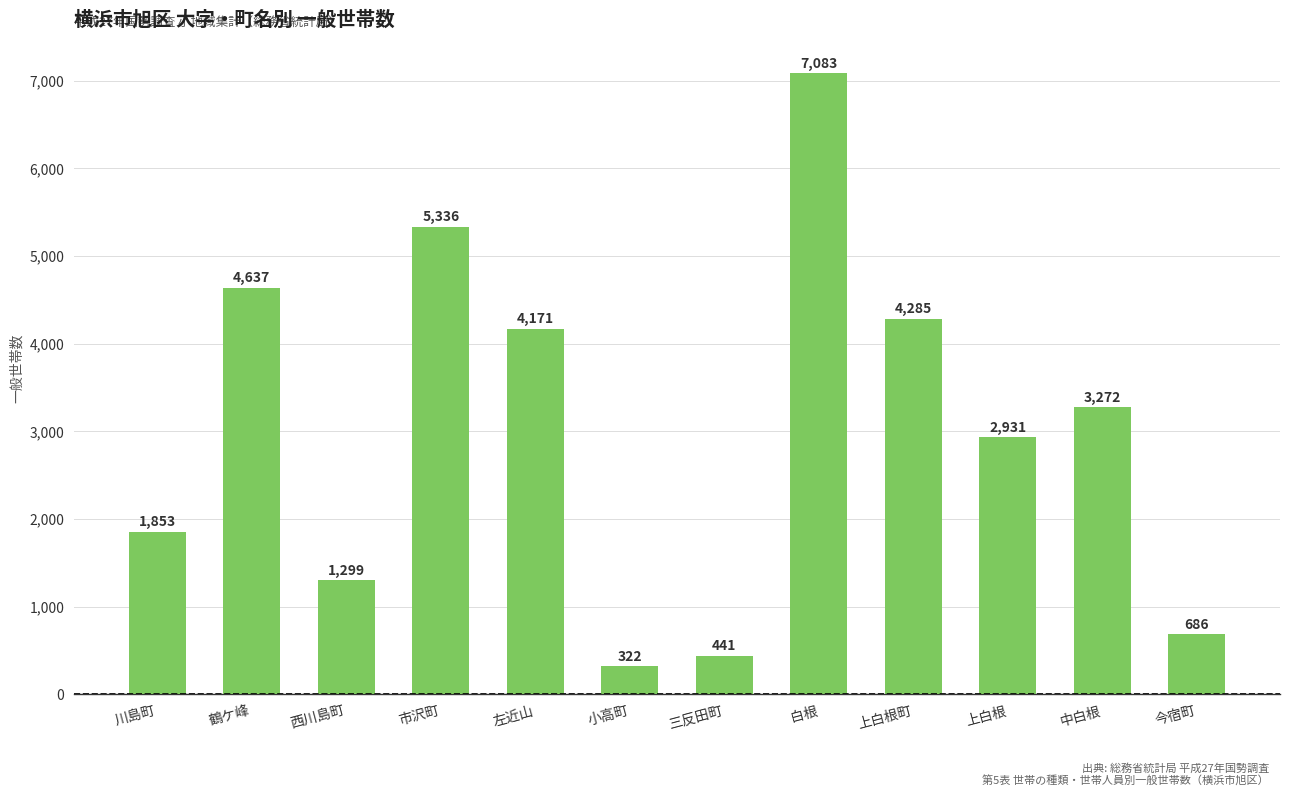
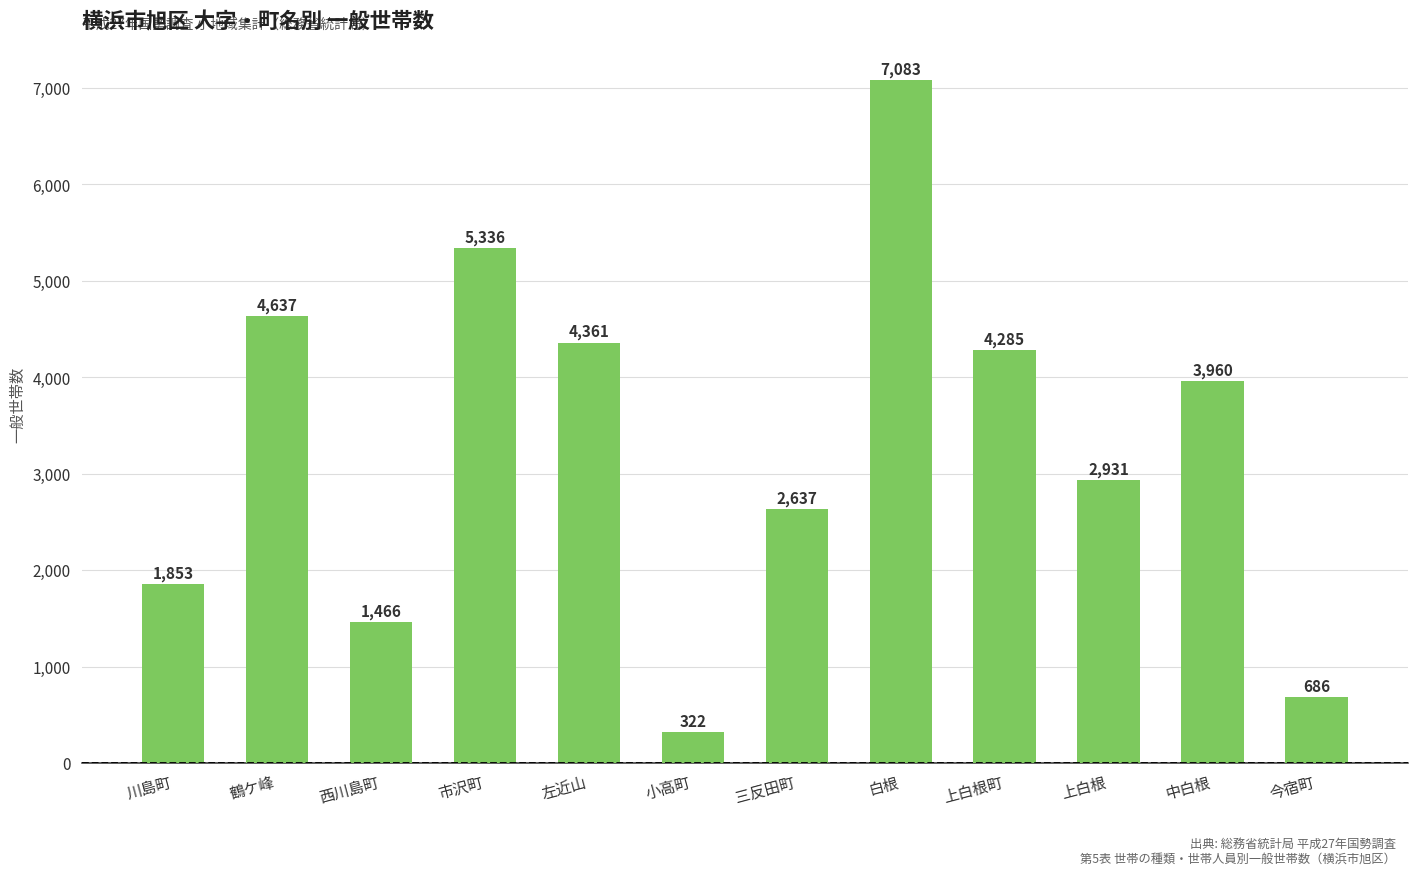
西川島町: 1,299 -> 1,466
左近山: 4,171 -> 4,361
三反田町: 441 -> 2,637
中白根: 3,272 -> 3,960
